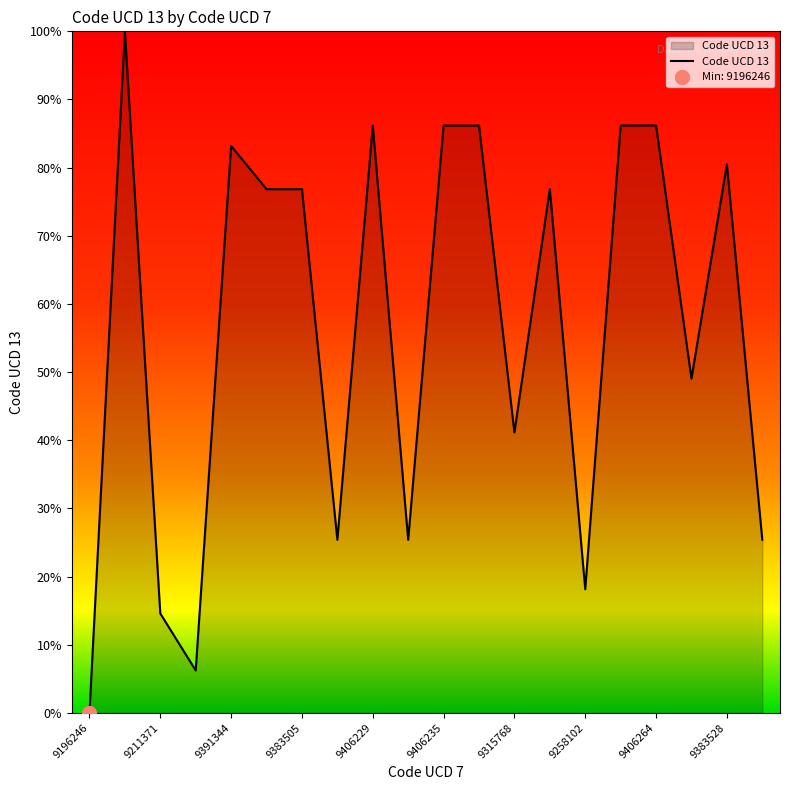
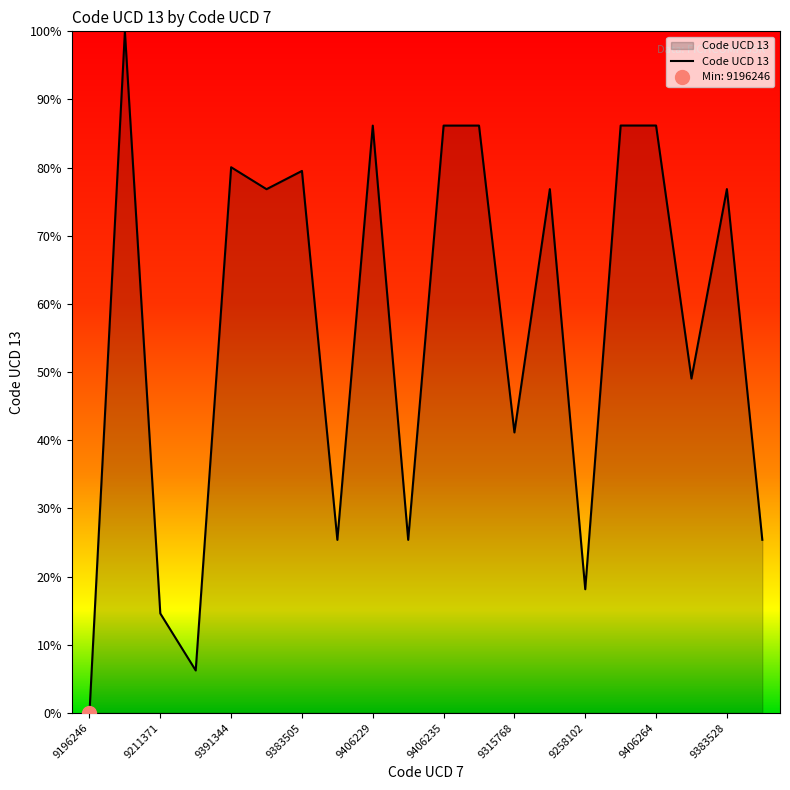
Code UCD 13, 9391344: 83% -> 80%
Code UCD 13, 9383505: 77% -> 80%
Code UCD 13, 9383528: 80% -> 77%
